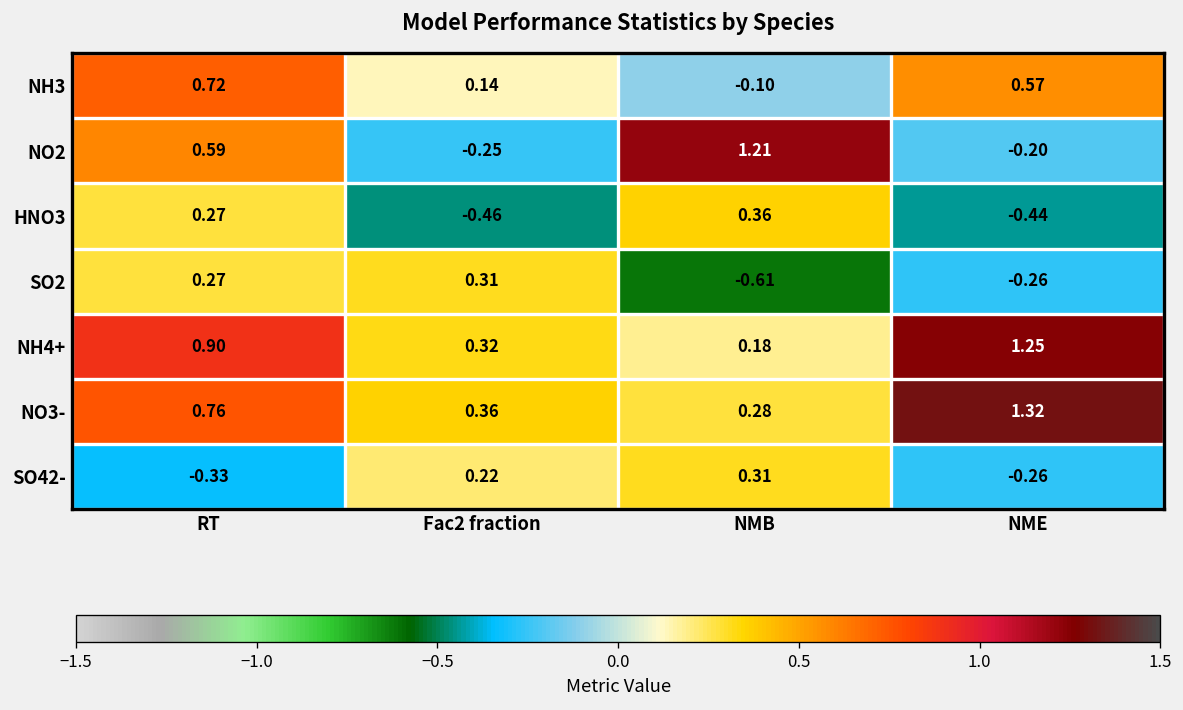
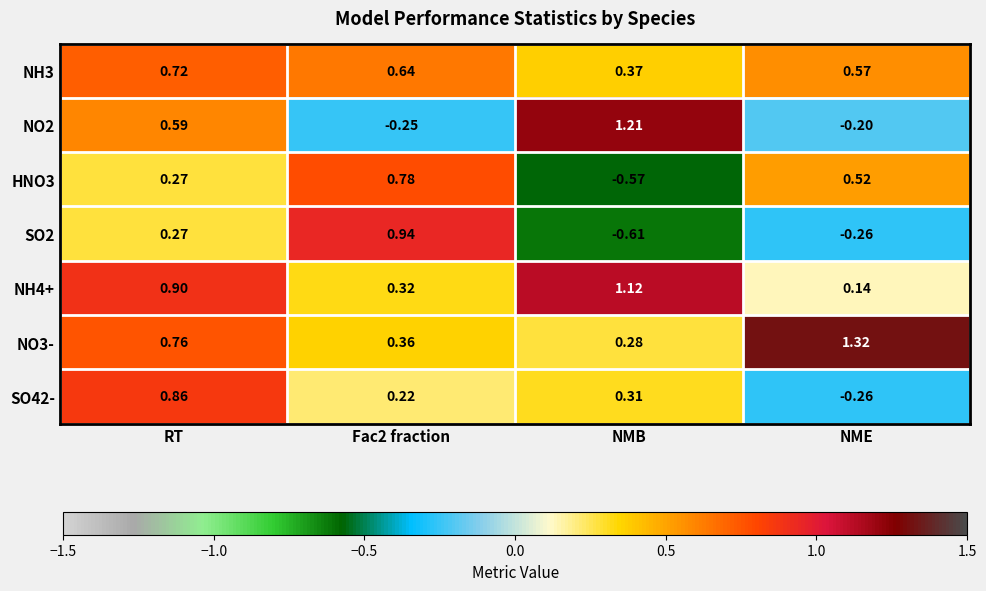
NH3, Fac2 fraction: 0.14 -> 0.64
NH3, NMB: -0.10 -> 0.37
HNO3, Fac2 fraction: -0.46 -> 0.78
HNO3, NMB: 0.36 -> -0.57
HNO3, NME: -0.44 -> 0.52
SO2, Fac2 fraction: 0.31 -> 0.94
NH4+, NMB: 0.18 -> 1.12
NH4+, NME: 1.25 -> 0.14
SO42-, RT: -0.33 -> 0.86
